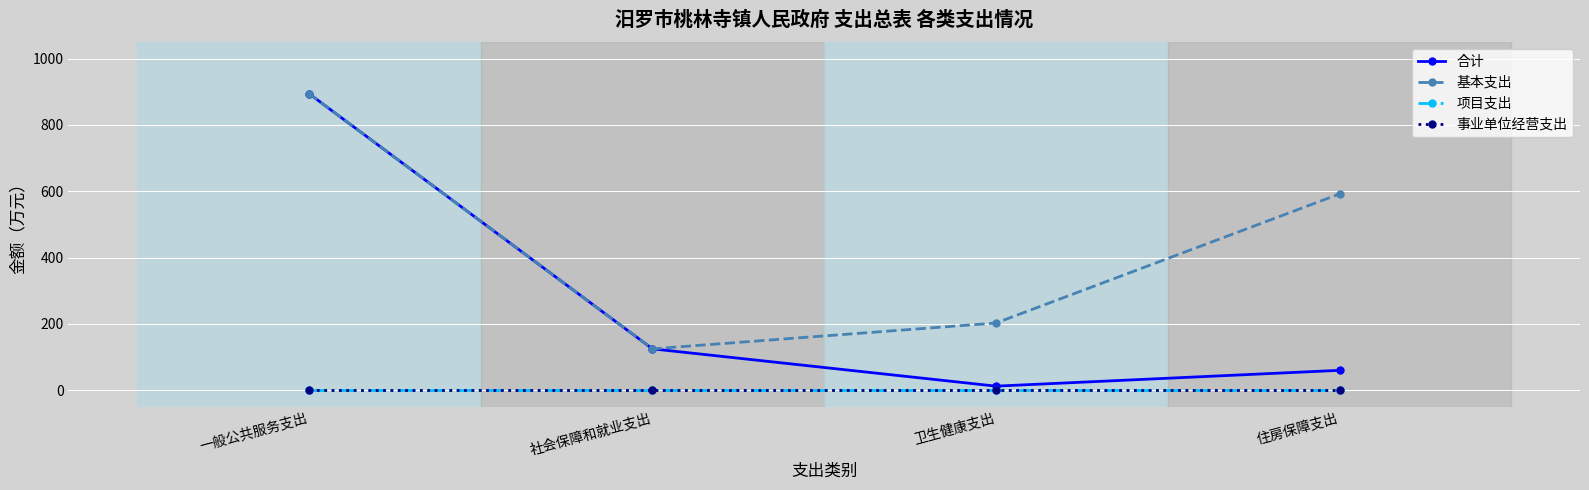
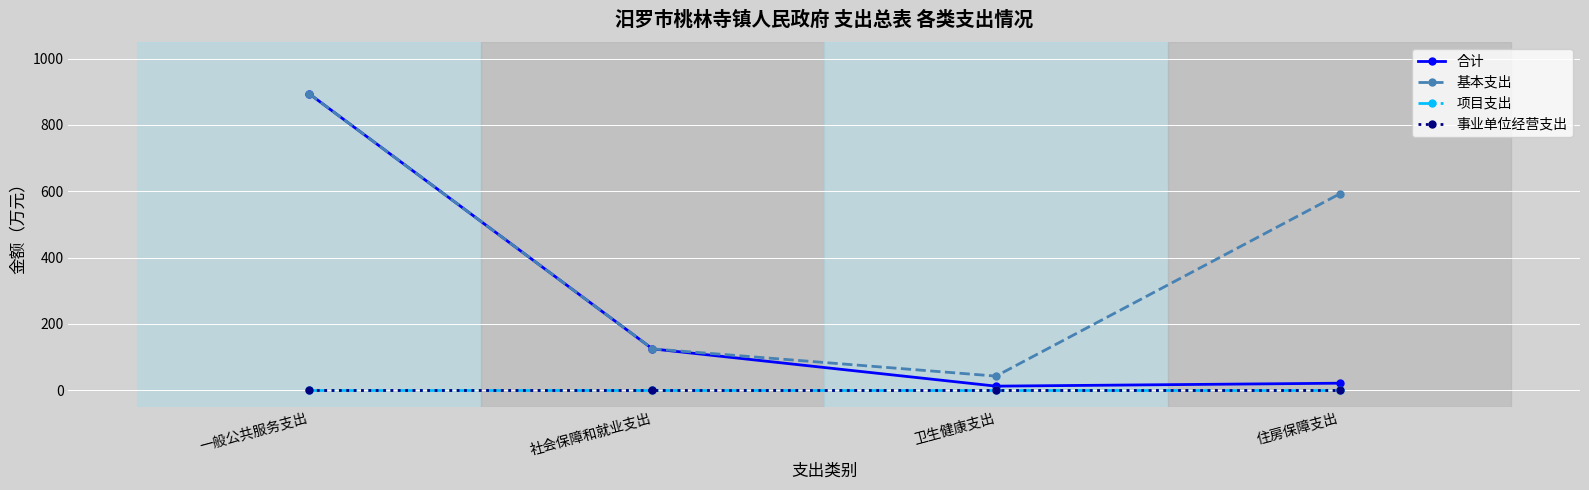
基本支出, 卫生健康支出: 200 -> 40
合计, 住房保障支出: 60 -> 20
